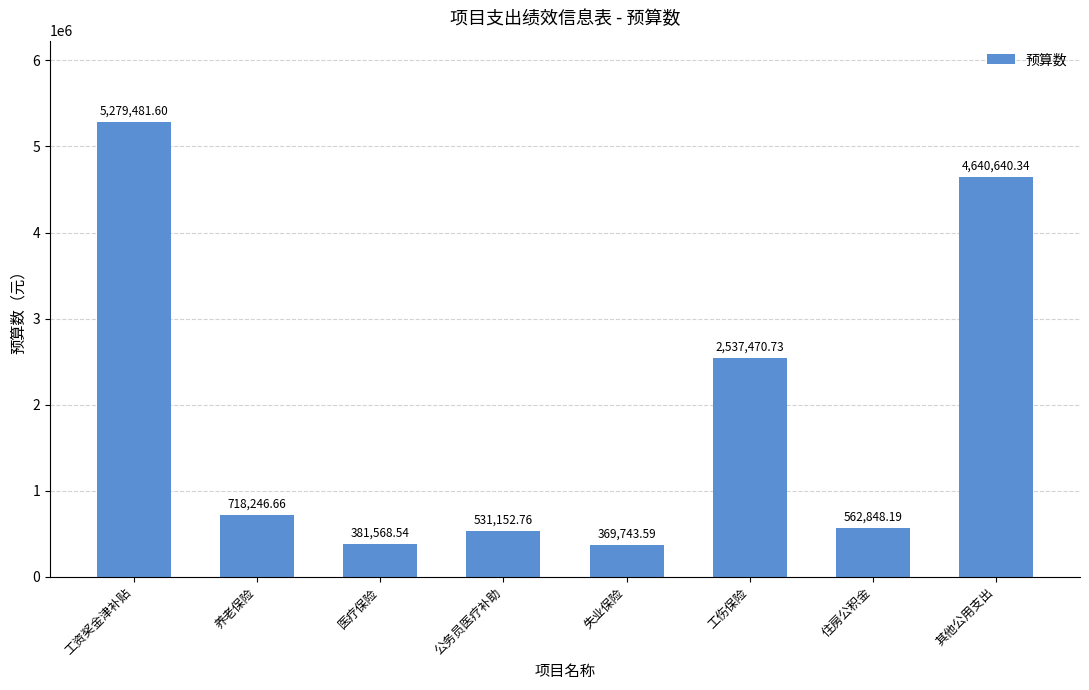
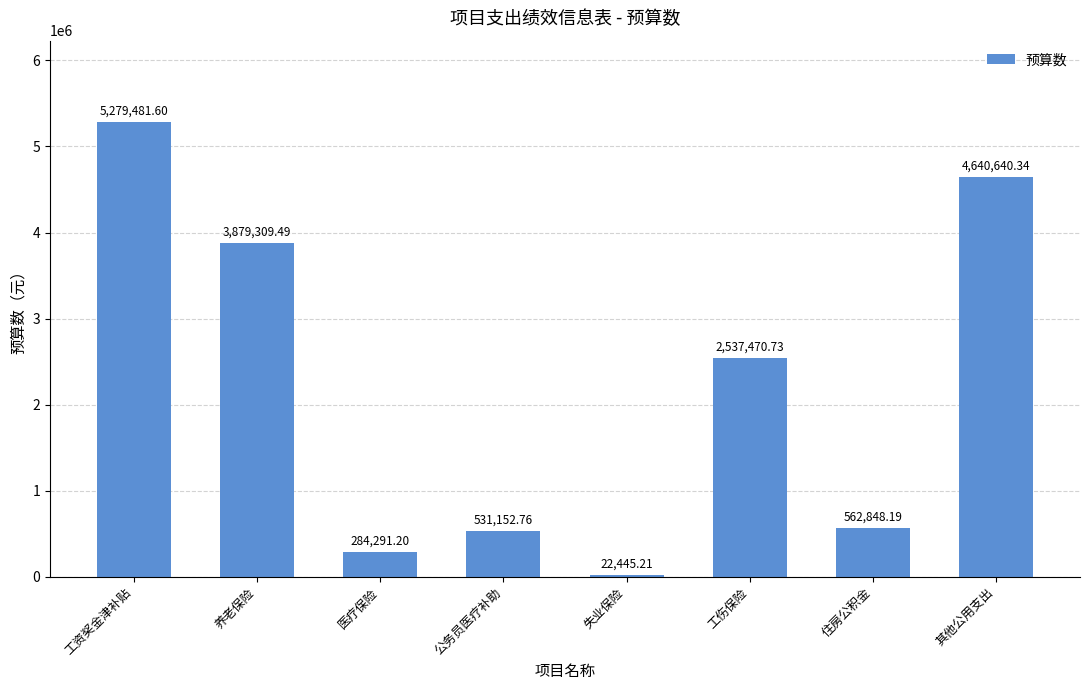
养老保险: 718,246.66 -> 3,879,309.49
医疗保险: 381,568.54 -> 284,291.20
失业保险: 369,743.59 -> 22,445.21
